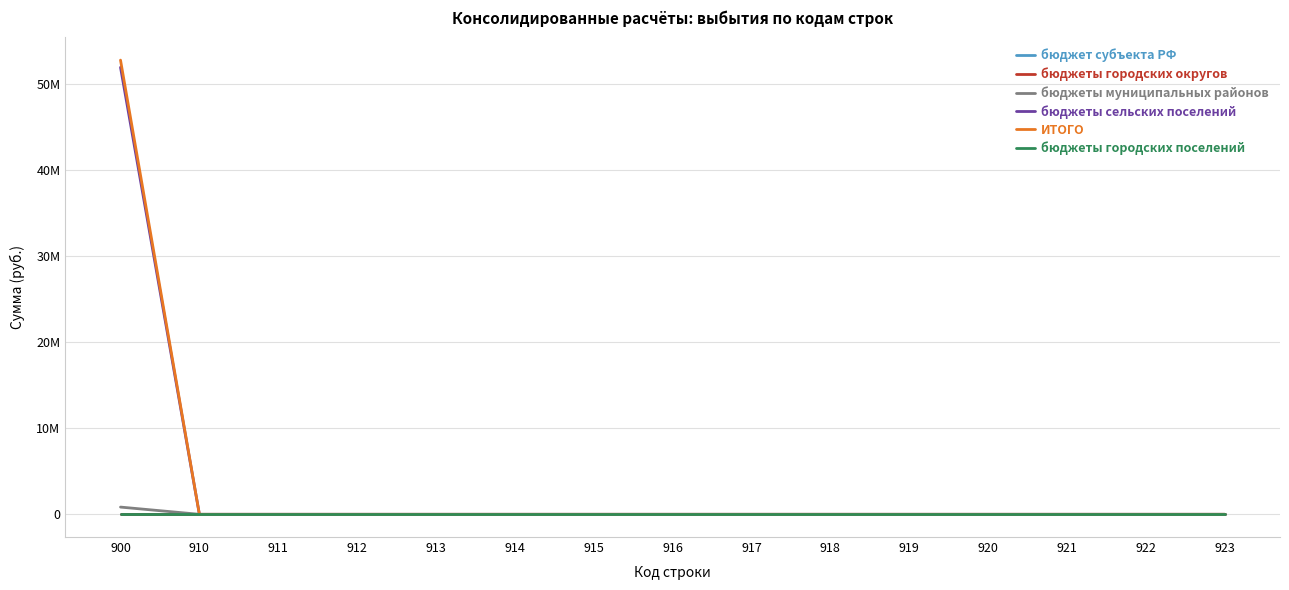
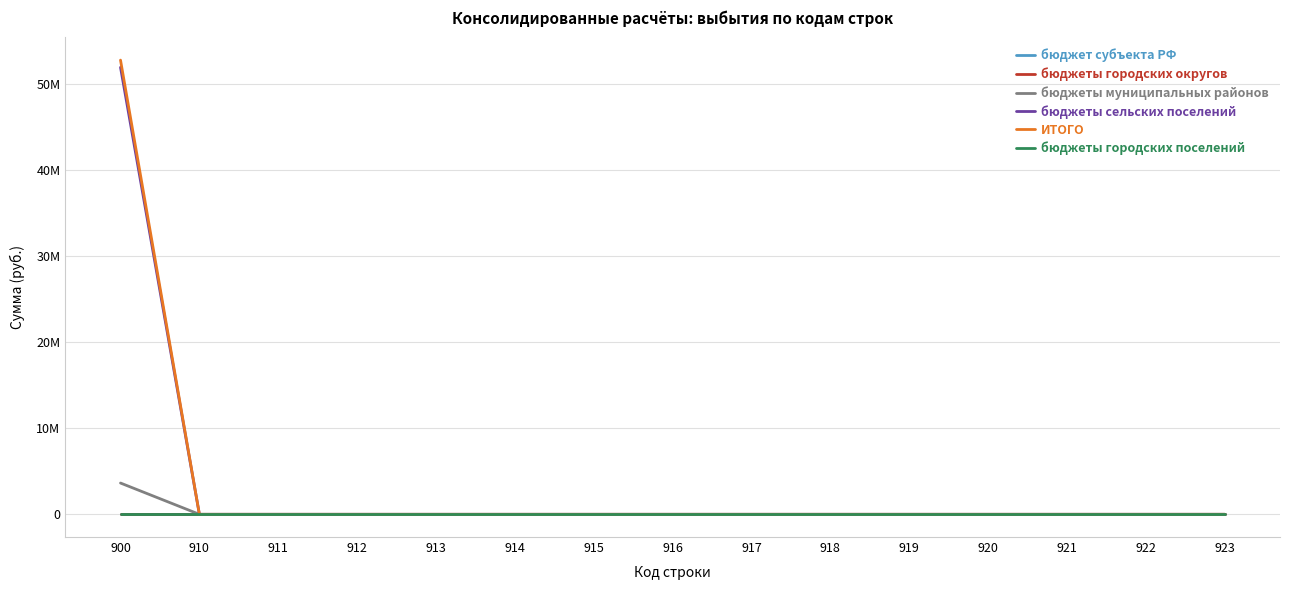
бюджеты муниципальных районов, 900: 1000000 -> 4000000
